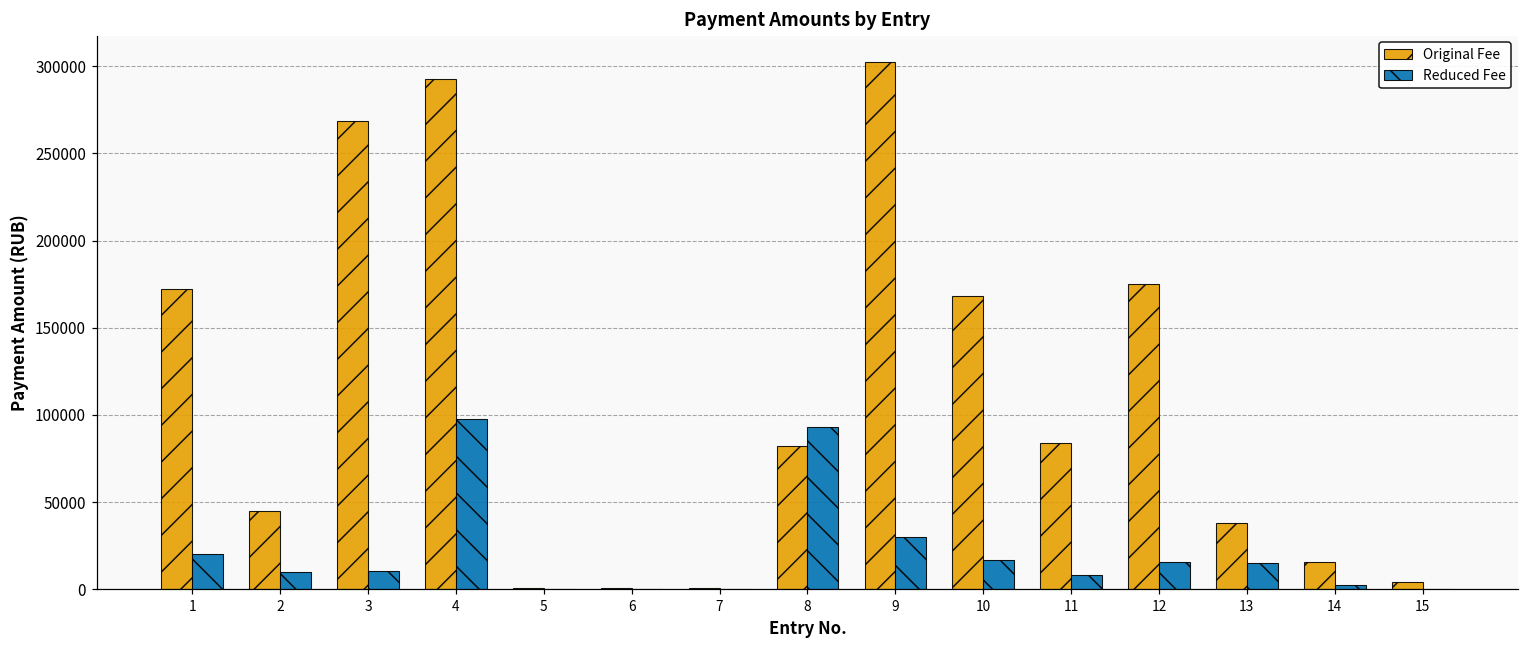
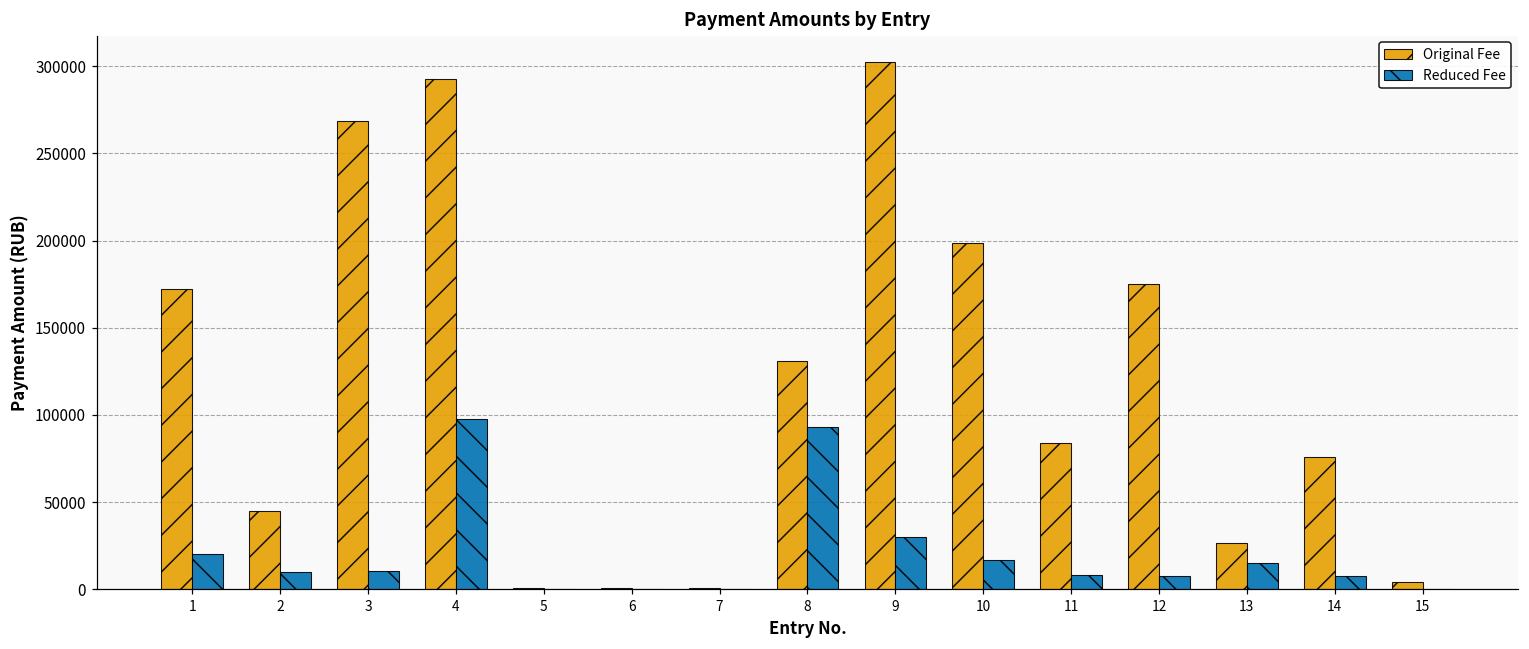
Original Fee, 8: 82000 -> 131000
Original Fee, 10: 168000 -> 198000
Reduced Fee, 12: 15000 -> 8000
Original Fee, 13: 38000 -> 27000
Original Fee, 14: 16000 -> 76000
Reduced Fee, 14: 3000 -> 8000
